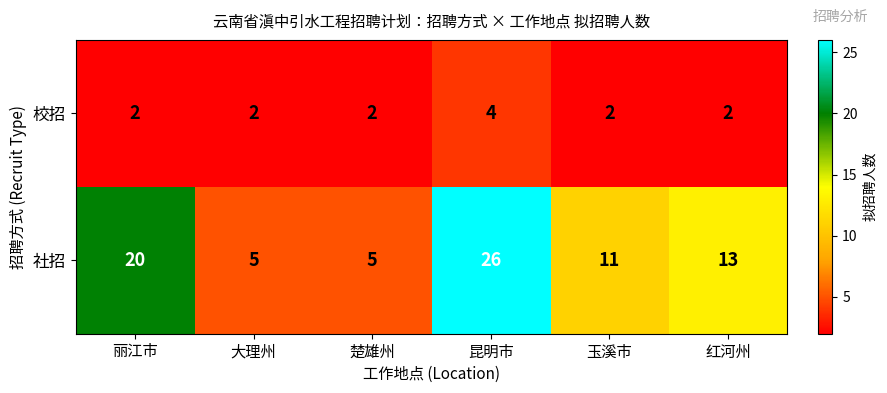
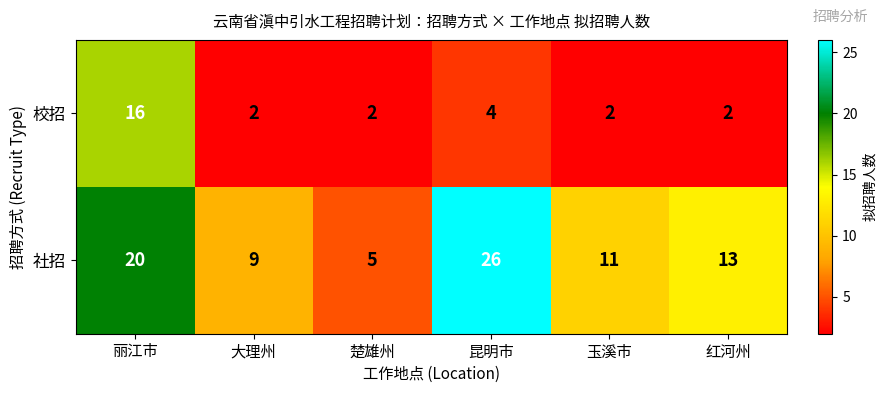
校招, 丽江市: 2 -> 16
社招, 大理州: 5 -> 9
